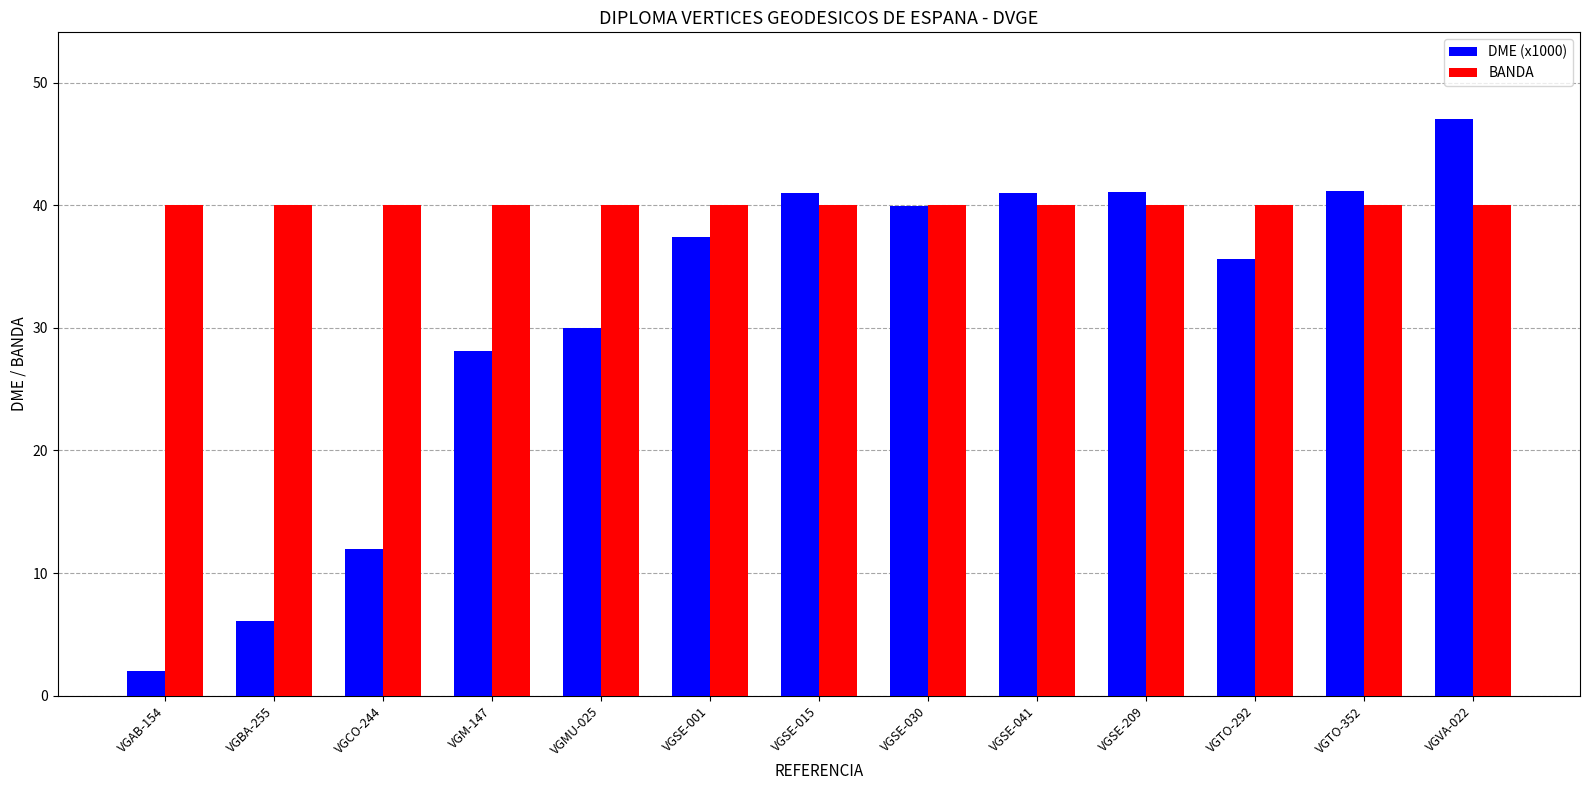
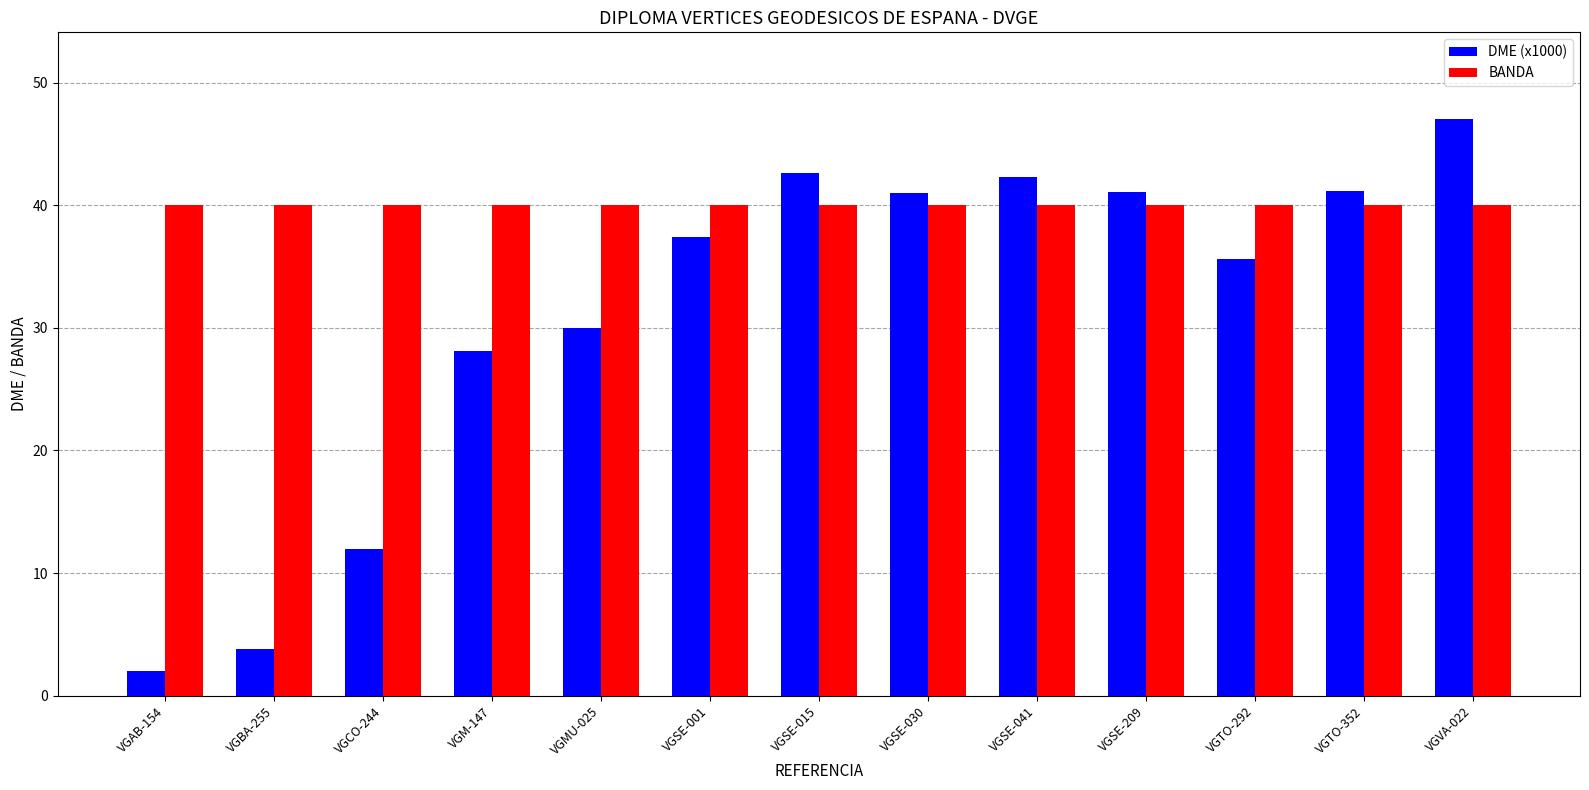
DME (x1000), VGBA-255: 6.1 -> 3.8
DME (x1000), VGSE-015: 41.0 -> 42.6
DME (x1000), VGSE-030: 40.0 -> 41.0
DME (x1000), VGSE-041: 41.0 -> 42.3
